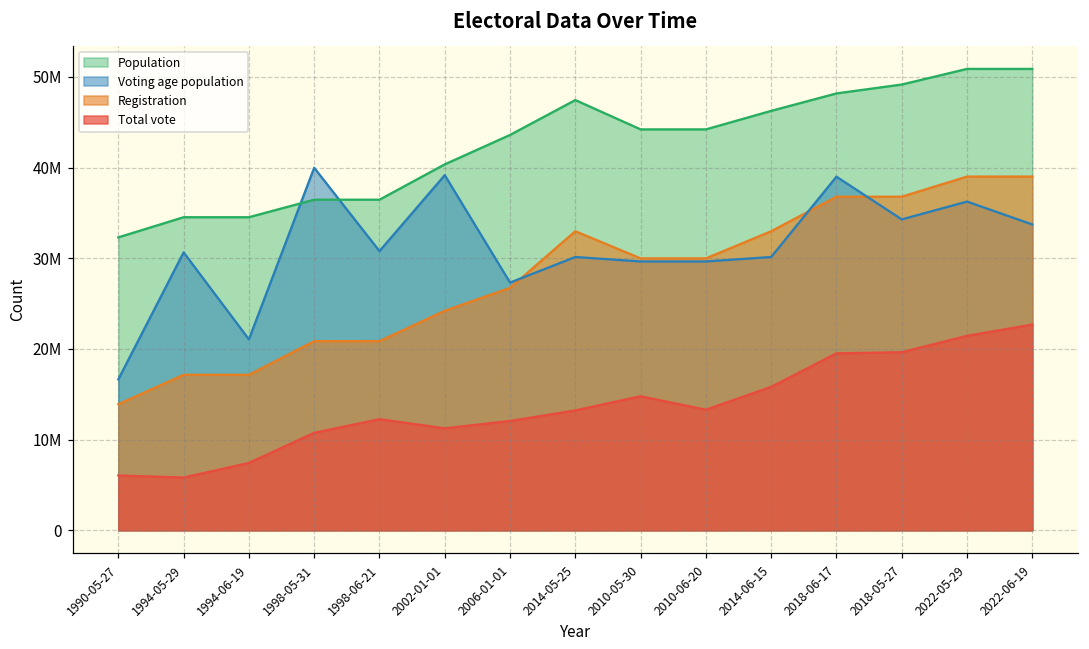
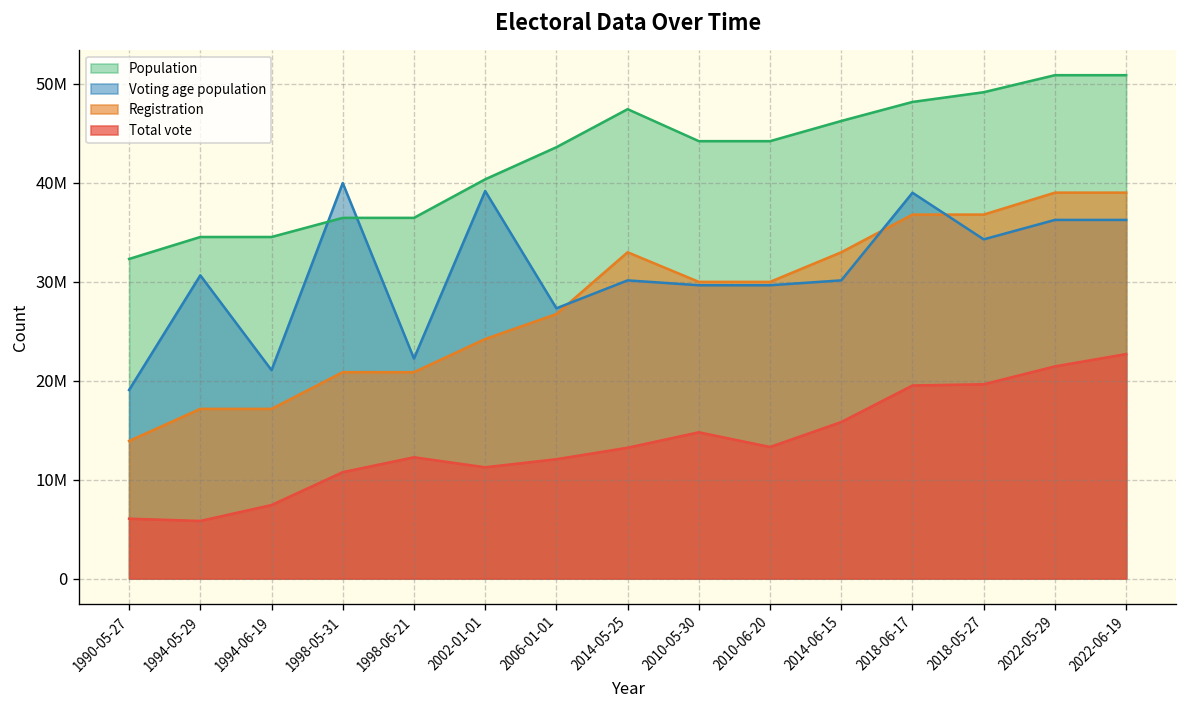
Voting age population, 1990-05-27: 17000000 -> 19000000
Voting age population, 1998-06-21: 31000000 -> 22000000
Voting age population, 2022-06-19: 34000000 -> 36000000
